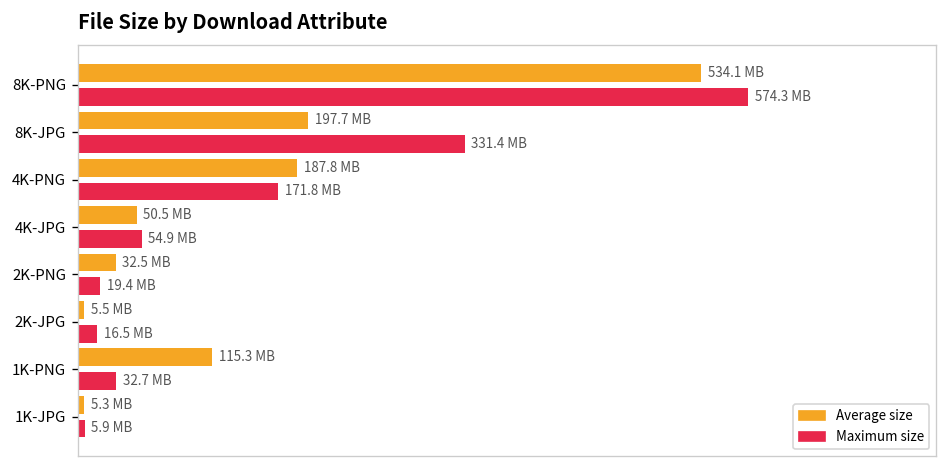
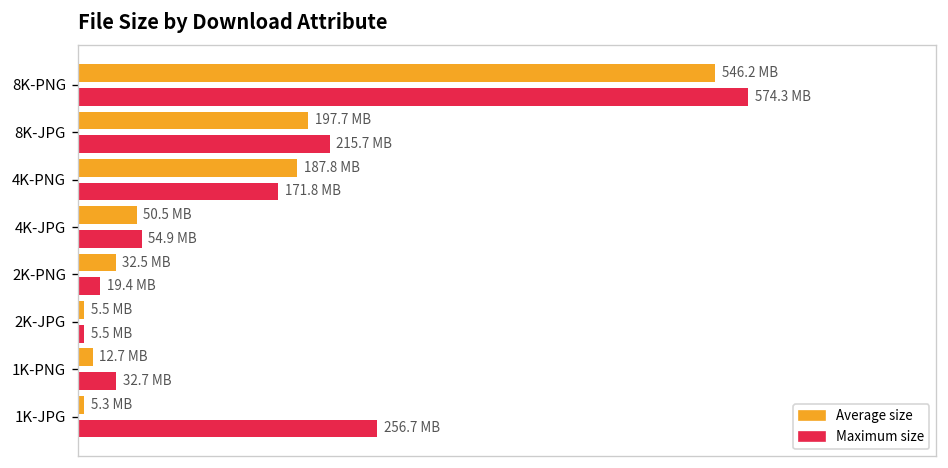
Average size, 8K-PNG: 534.1 -> 546.2
Maximum size, 8K-JPG: 331.4 -> 215.7
Maximum size, 2K-JPG: 16.5 -> 5.5
Average size, 1K-PNG: 115.3 -> 12.7
Maximum size, 1K-JPG: 5.9 -> 256.7
